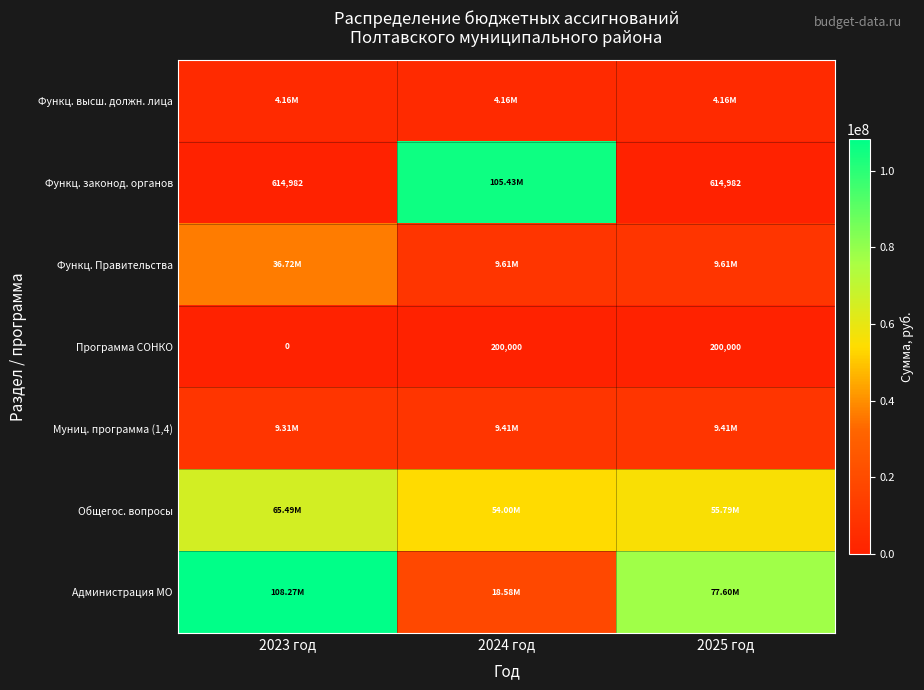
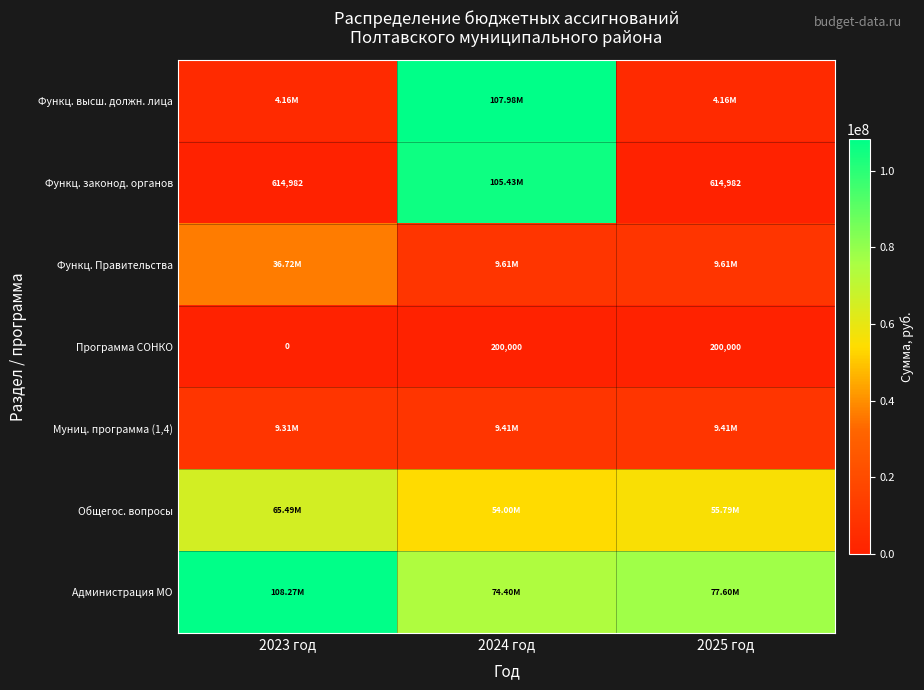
Функц. высш. должн. лица, 2024 год: 4.16M -> 107.98M
Администрация МО, 2024 год: 18.58M -> 74.40M
